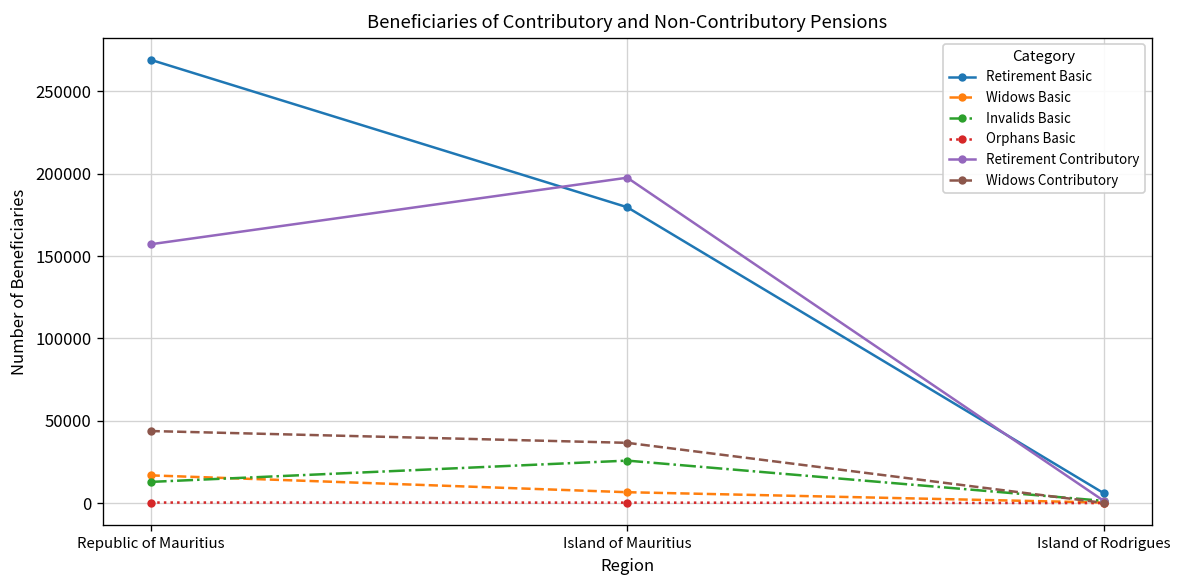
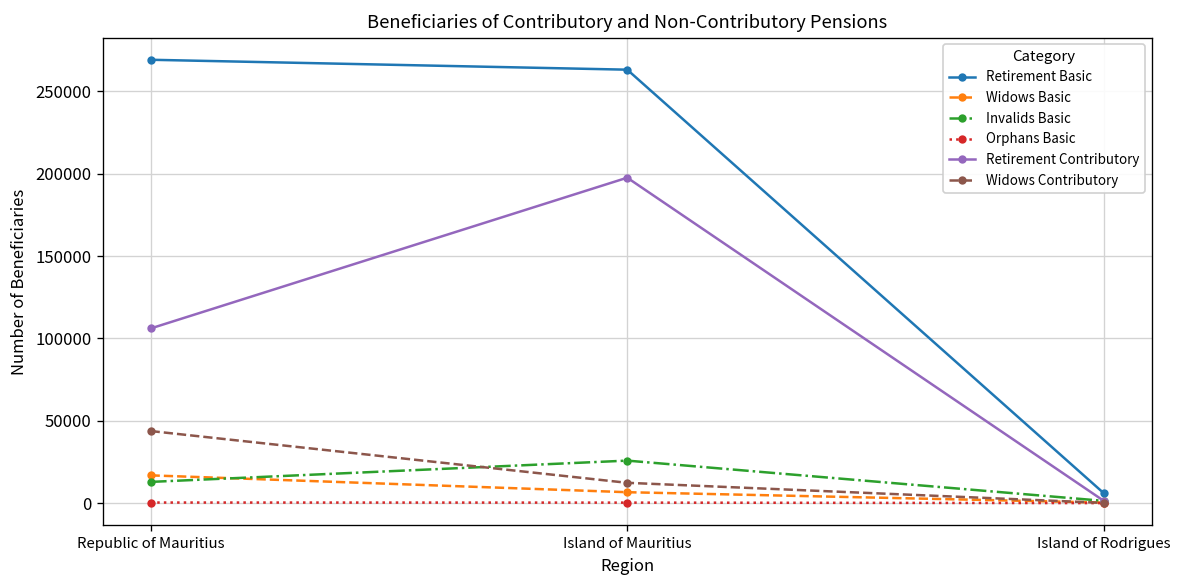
Retirement Contributory, Republic of Mauritius: 157000 -> 106000
Retirement Basic, Island of Mauritius: 180000 -> 263000
Widows Contributory, Island of Mauritius: 37000 -> 12000
